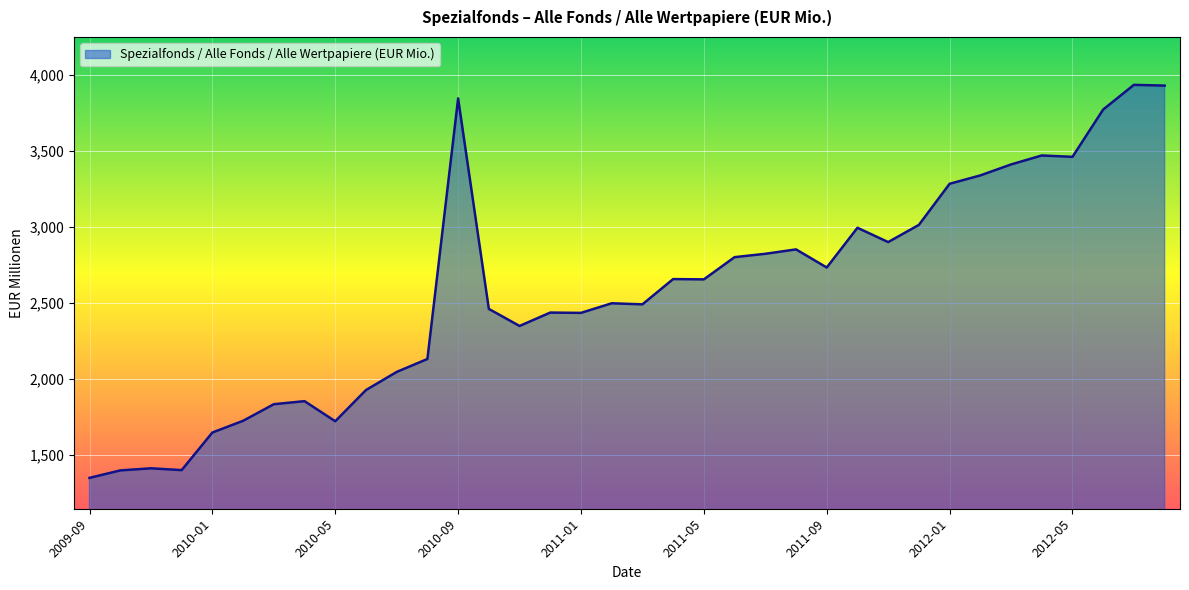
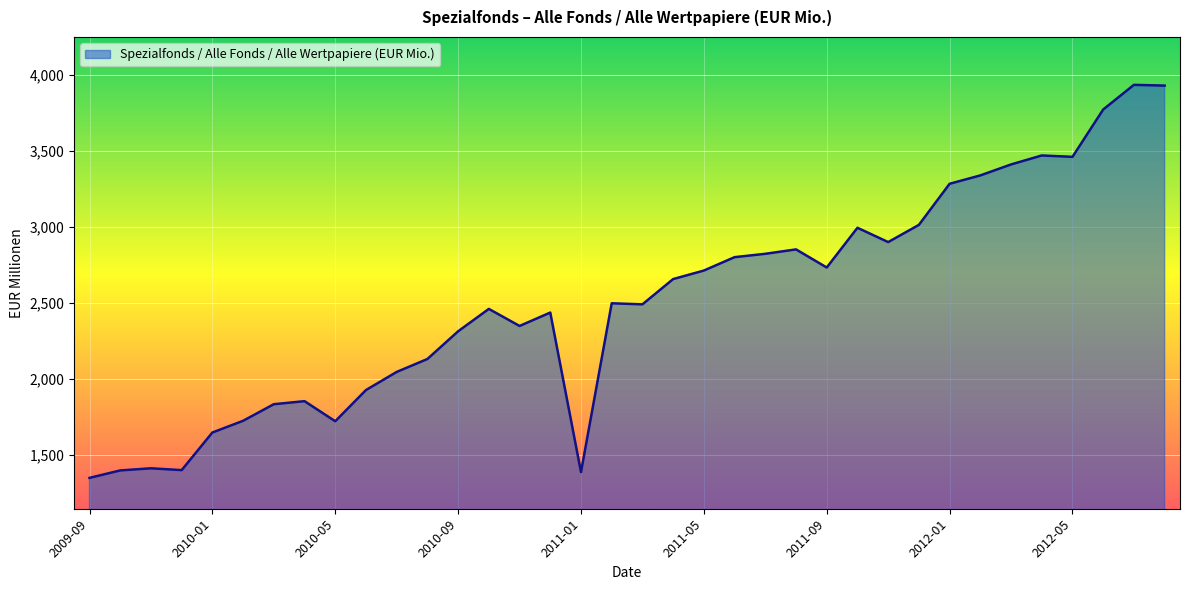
2010-09: 3,840 -> 2,310
2011-01: 2,440 -> 1,390
2011-05: 2,660 -> 2,710
